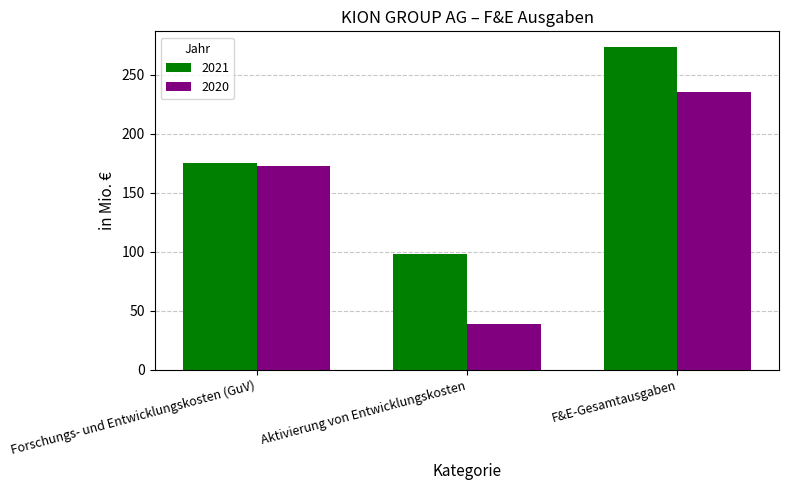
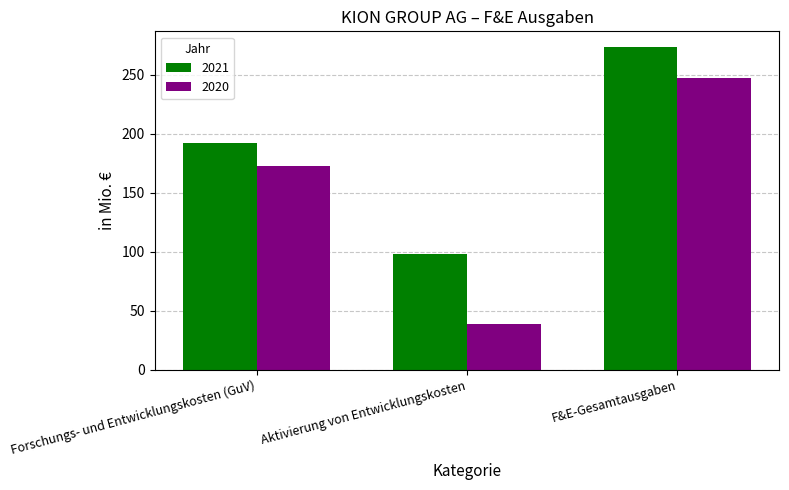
2021, Forschungs- und Entwicklungskosten (GuV): 175 -> 192
2020, F&E-Gesamtausgaben: 235 -> 247
